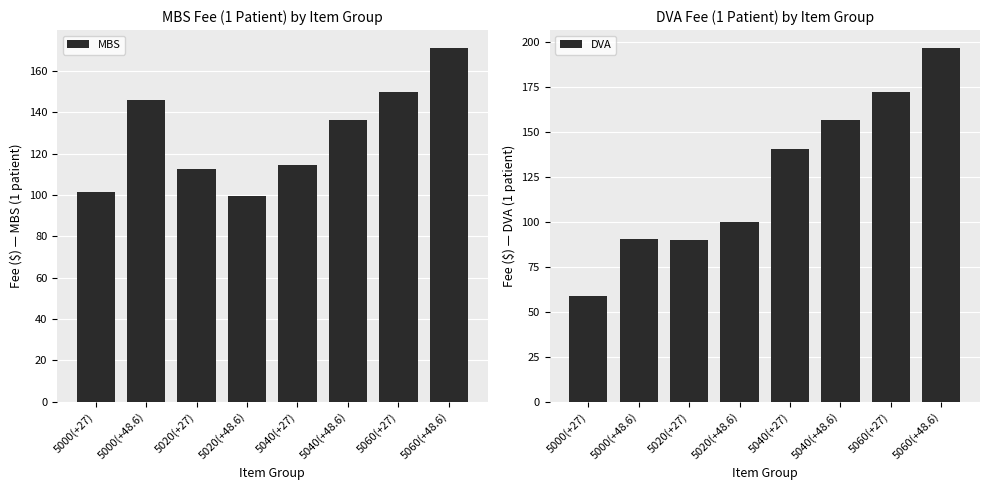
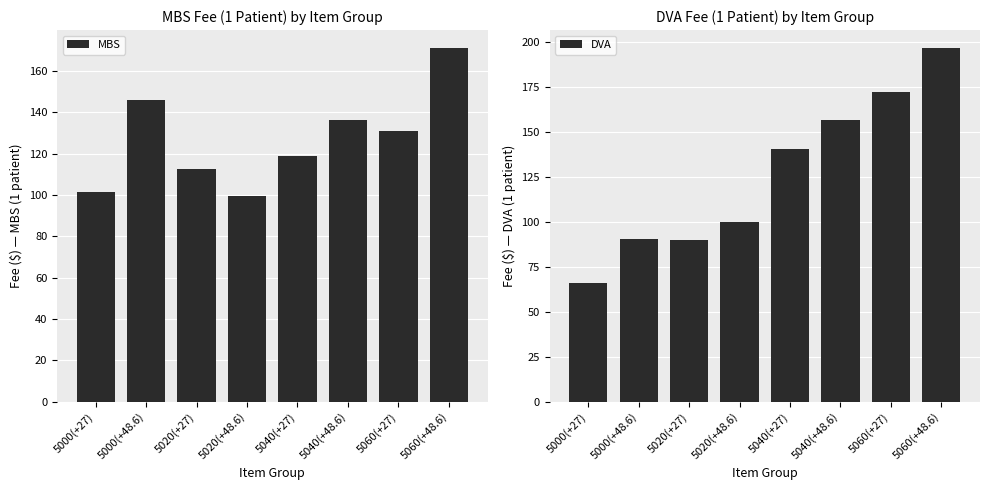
MBS Fee (1 Patient) by Item Group, 5040(+27): 114 -> 119
MBS Fee (1 Patient) by Item Group, 5060(+27): 150 -> 131
DVA Fee (1 Patient) by Item Group, 5000(+27): 59 -> 66
